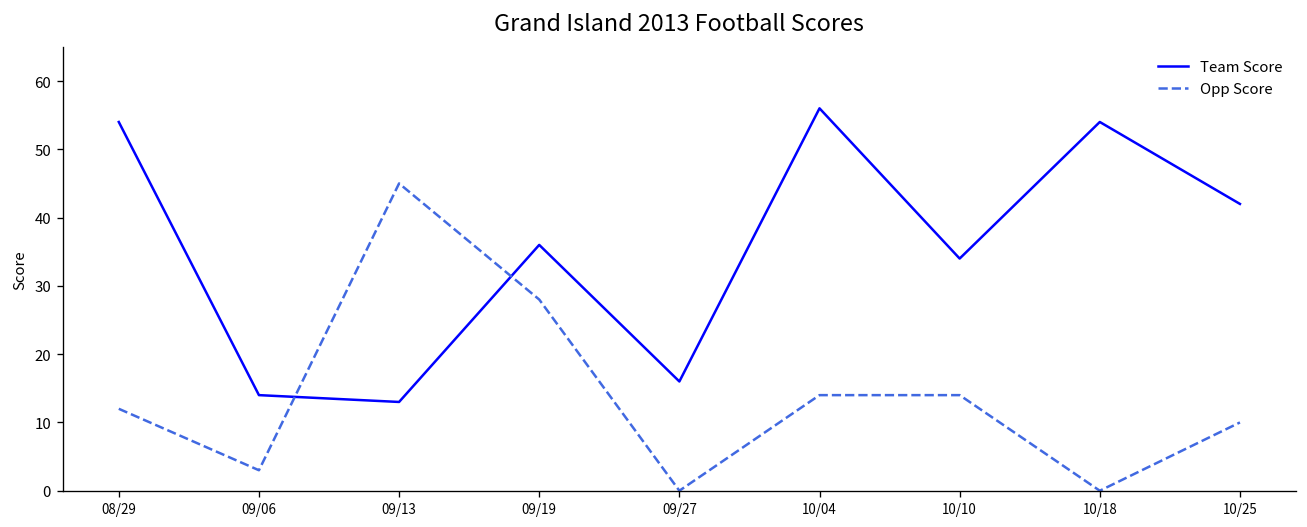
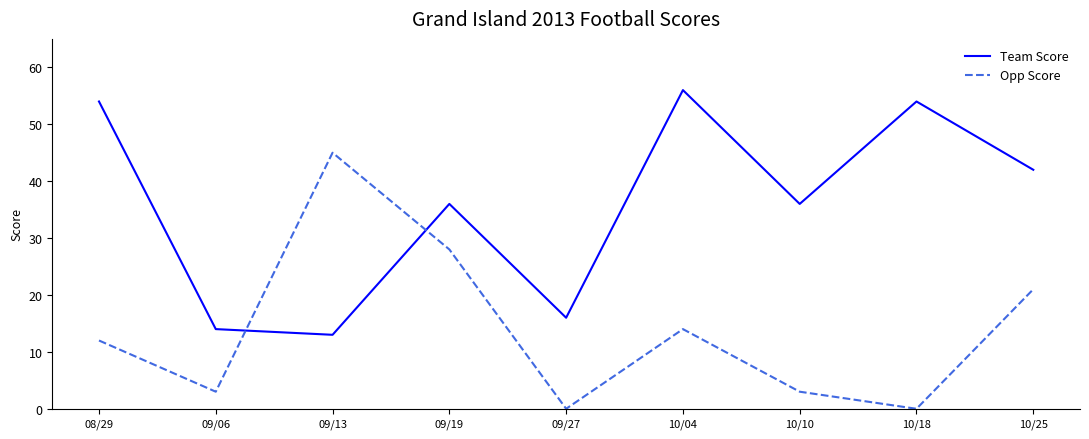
Team Score, 10/10: 34 -> 36
Opp Score, 10/10: 14 -> 3
Opp Score, 10/25: 10 -> 21
